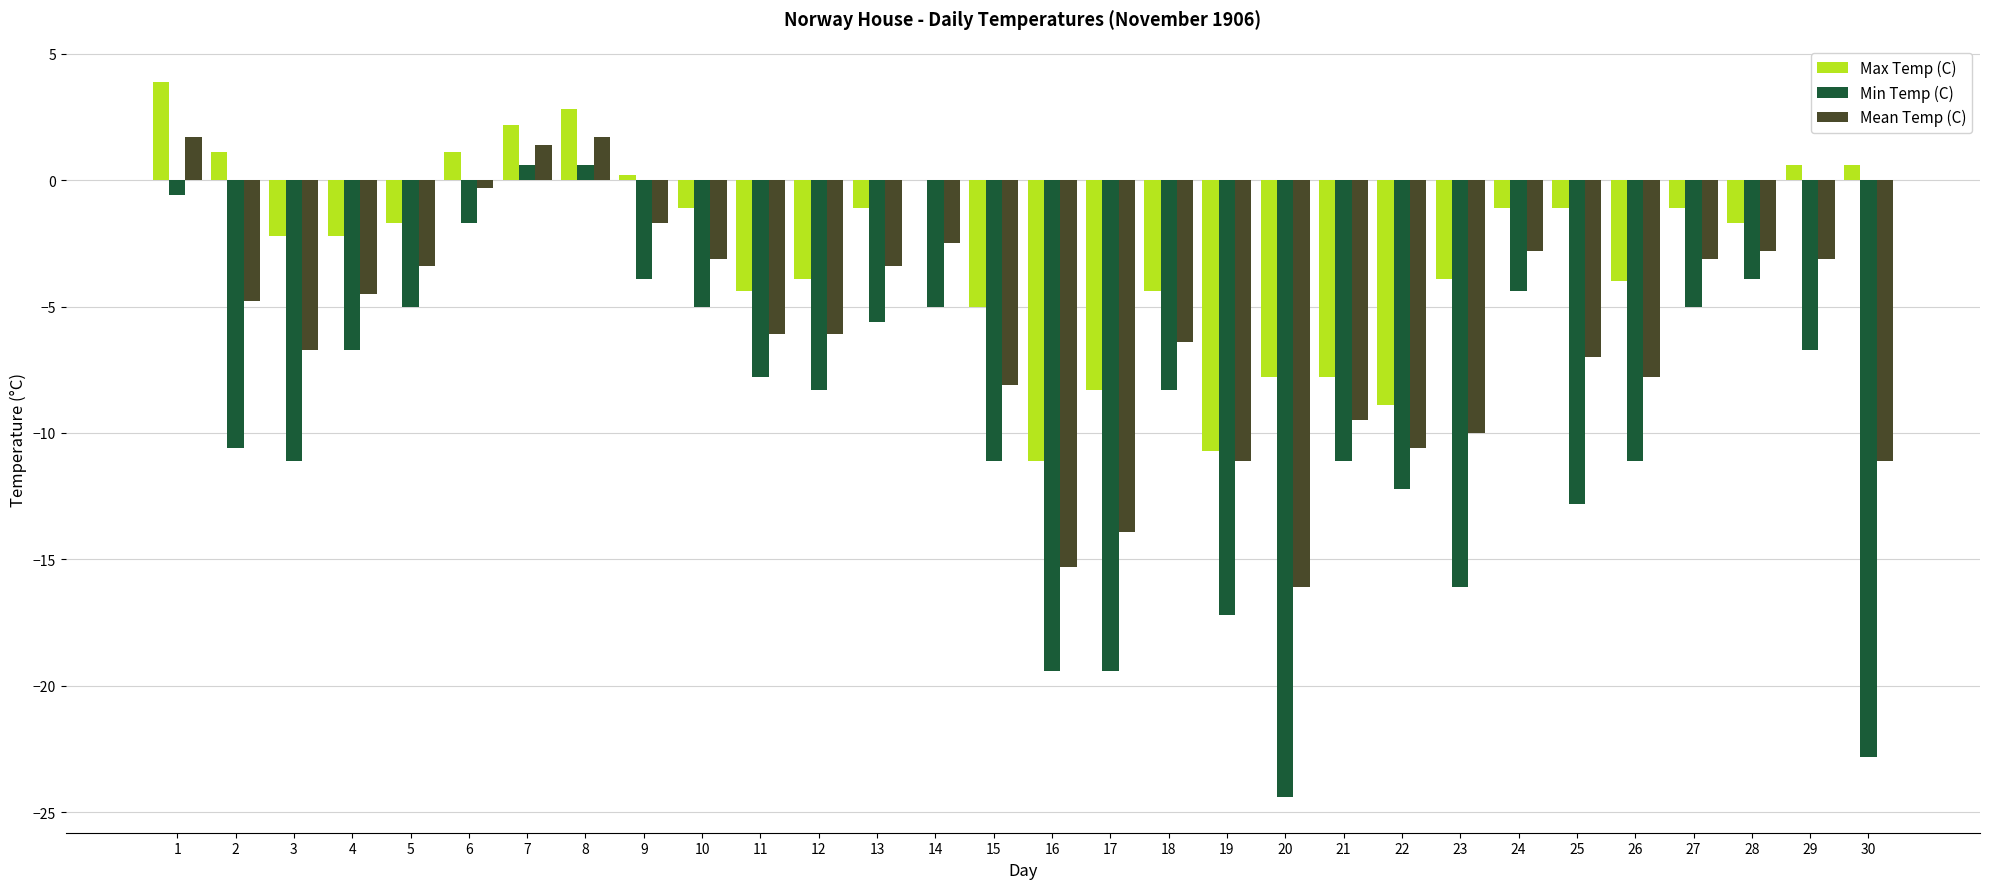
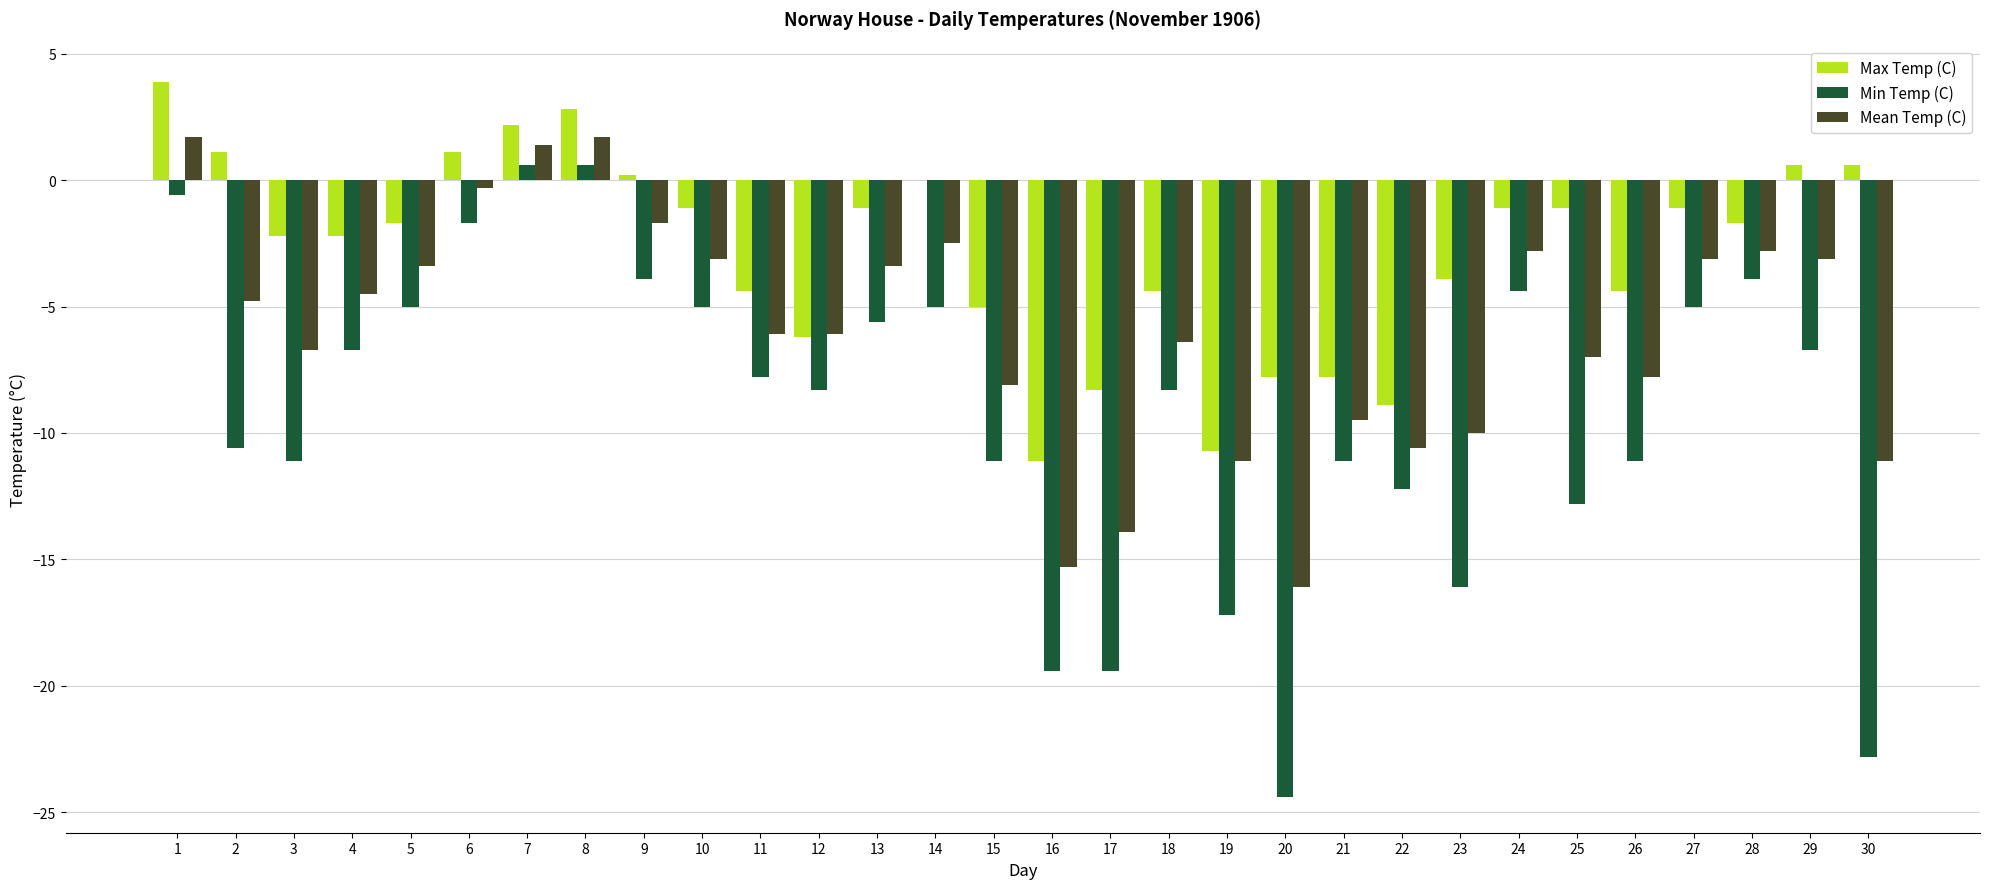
Max Temp (C), 12: -3.9 -> -6.2
Max Temp (C), 26: -4.0 -> -4.4
